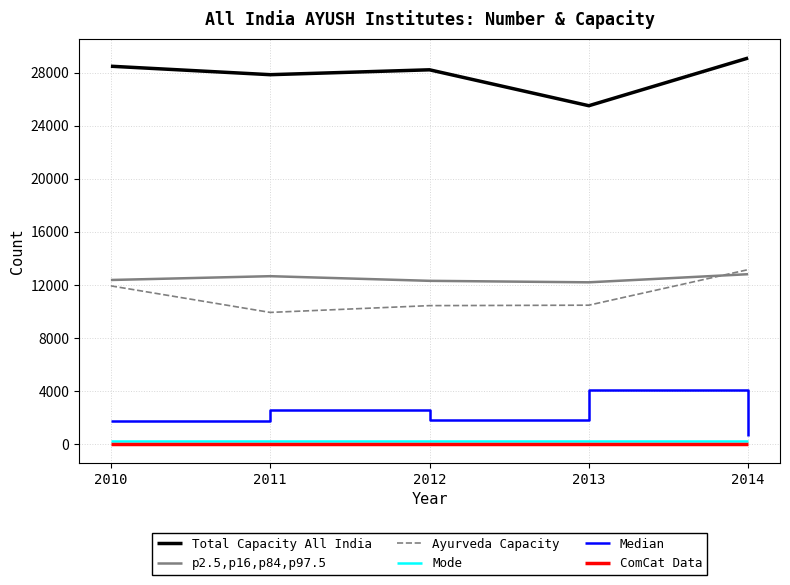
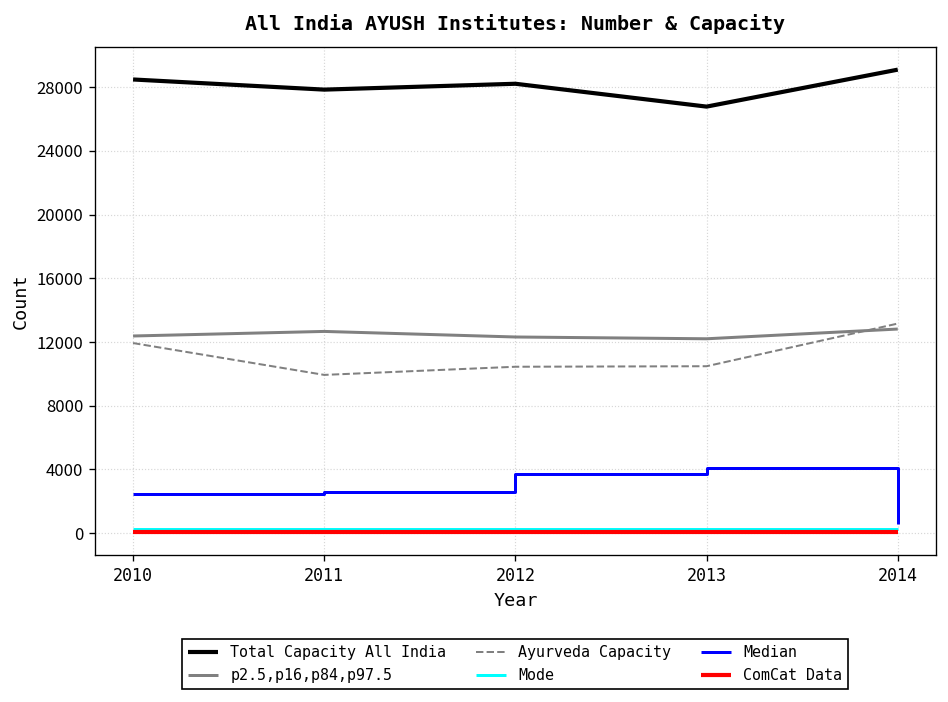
Median, 2010: 1800 -> 2500
Median, 2012: 1800 -> 3700
Total Capacity All India, 2013: 25500 -> 26800
